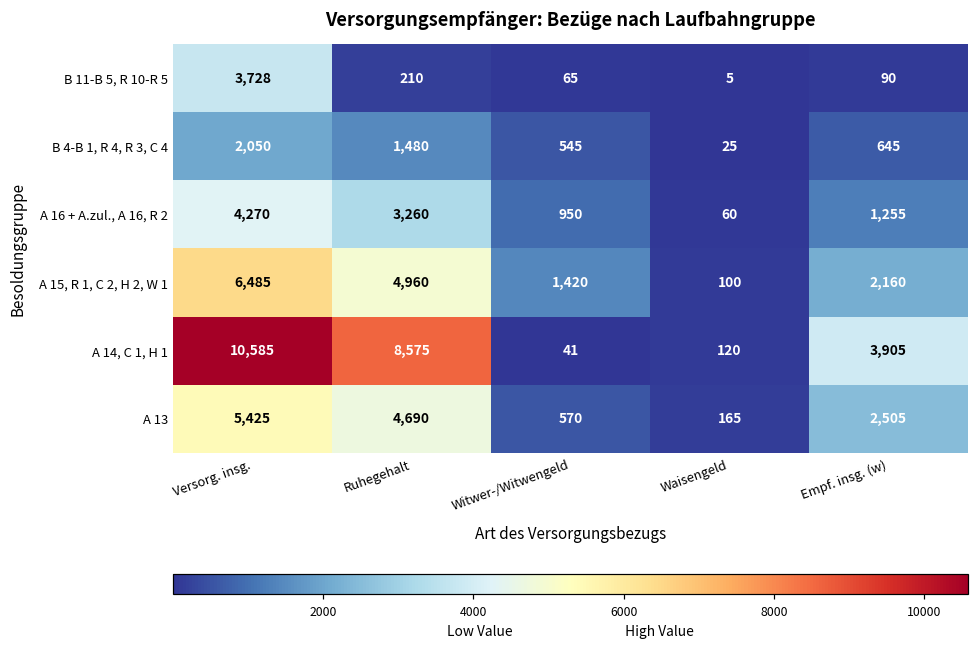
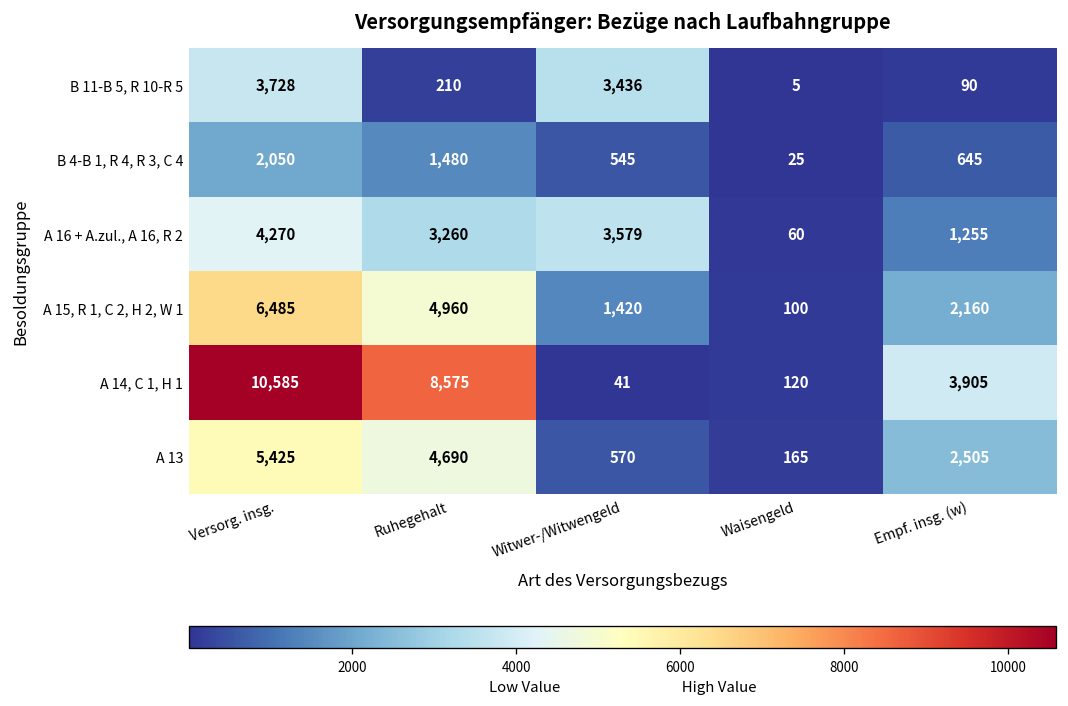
B 11-B 5, R 10-R 5, Witwer-/Witwengeld: 65 -> 3,436
A 16 + A.zul., A 16, R 2, Witwer-/Witwengeld: 950 -> 3,579
